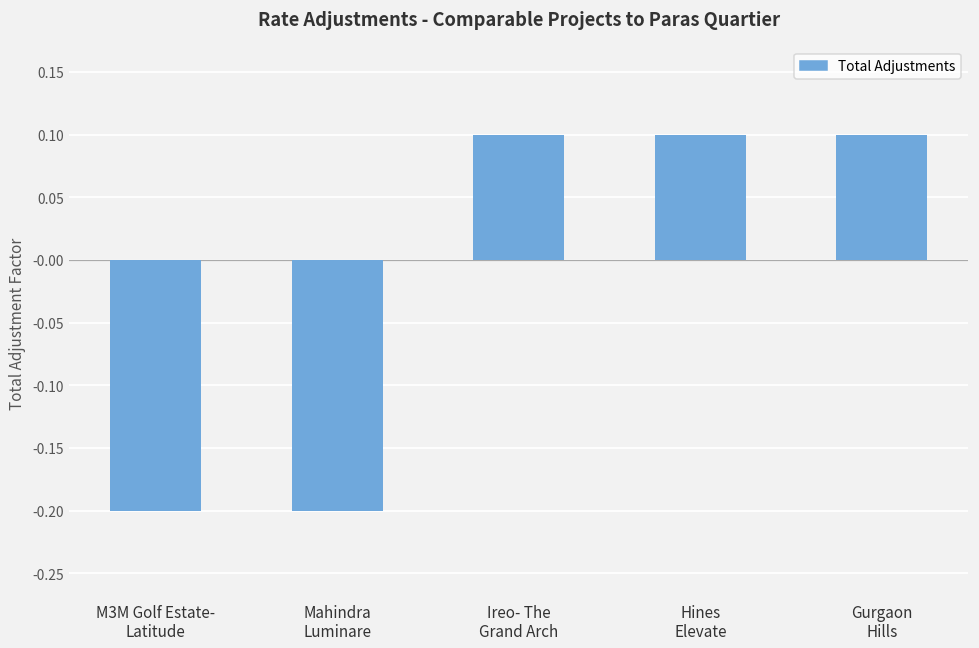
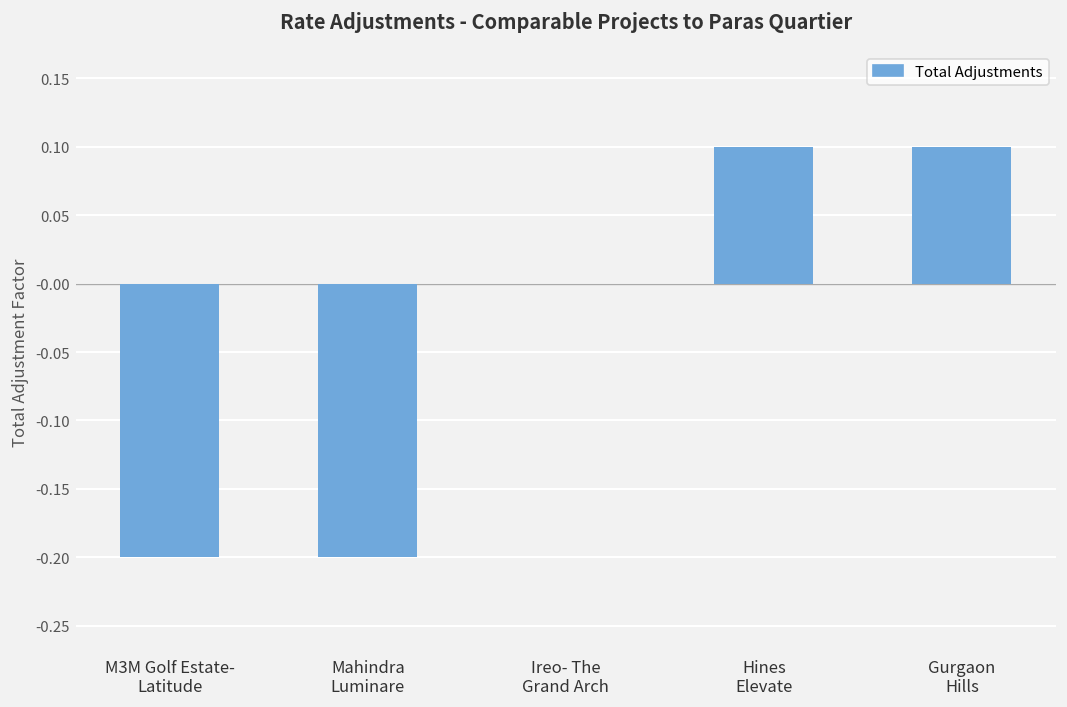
Ireo- The Grand Arch: 0.1 -> 0.0
